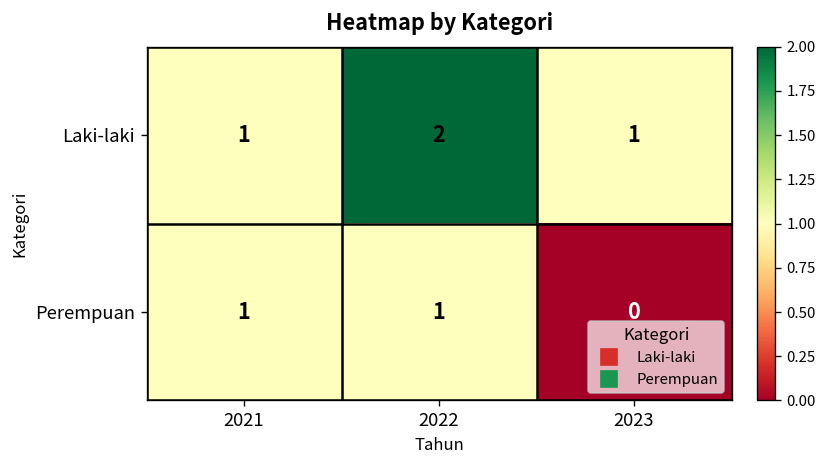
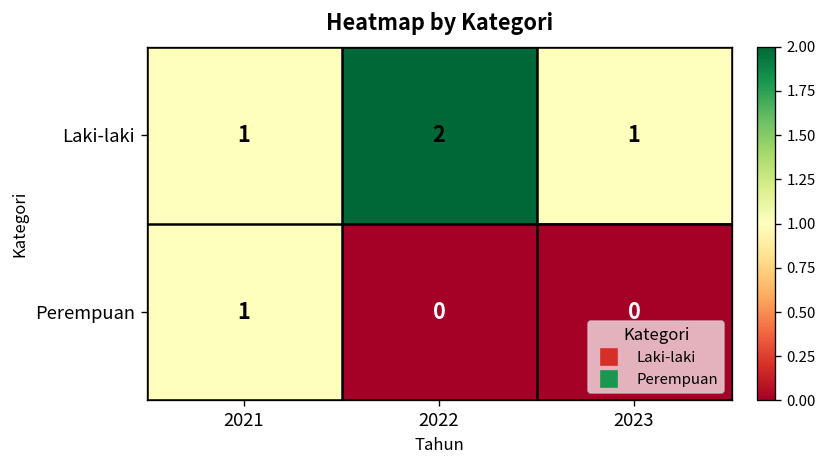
Perempuan, 2022: 1 -> 0
